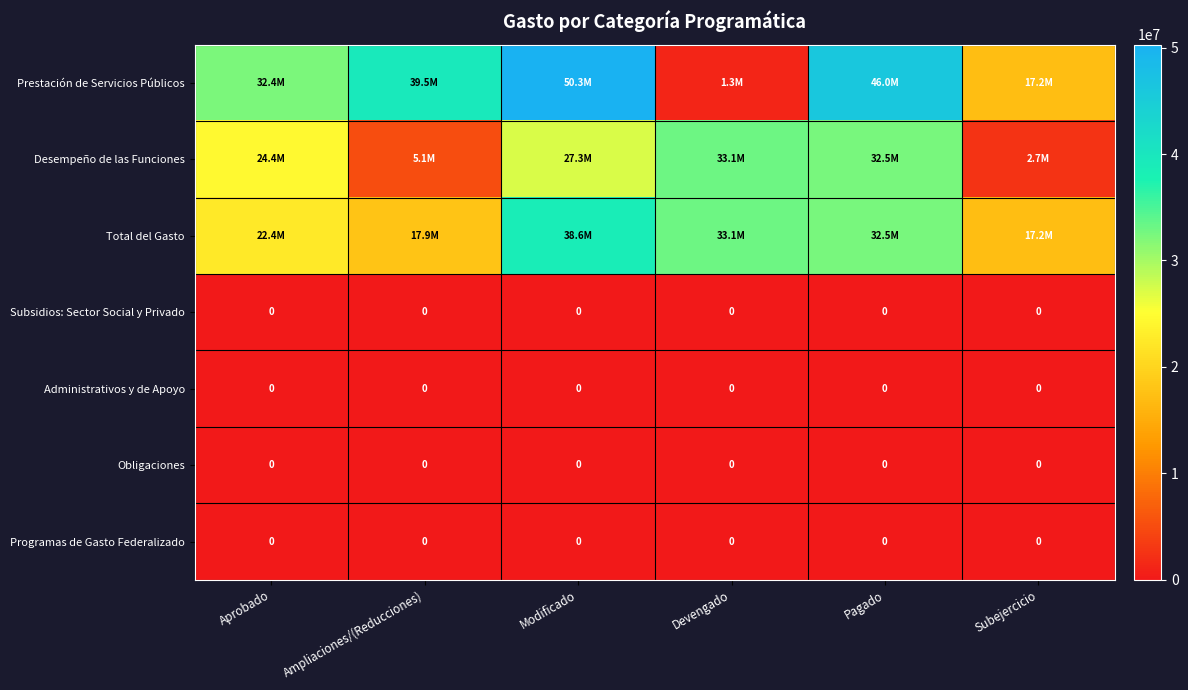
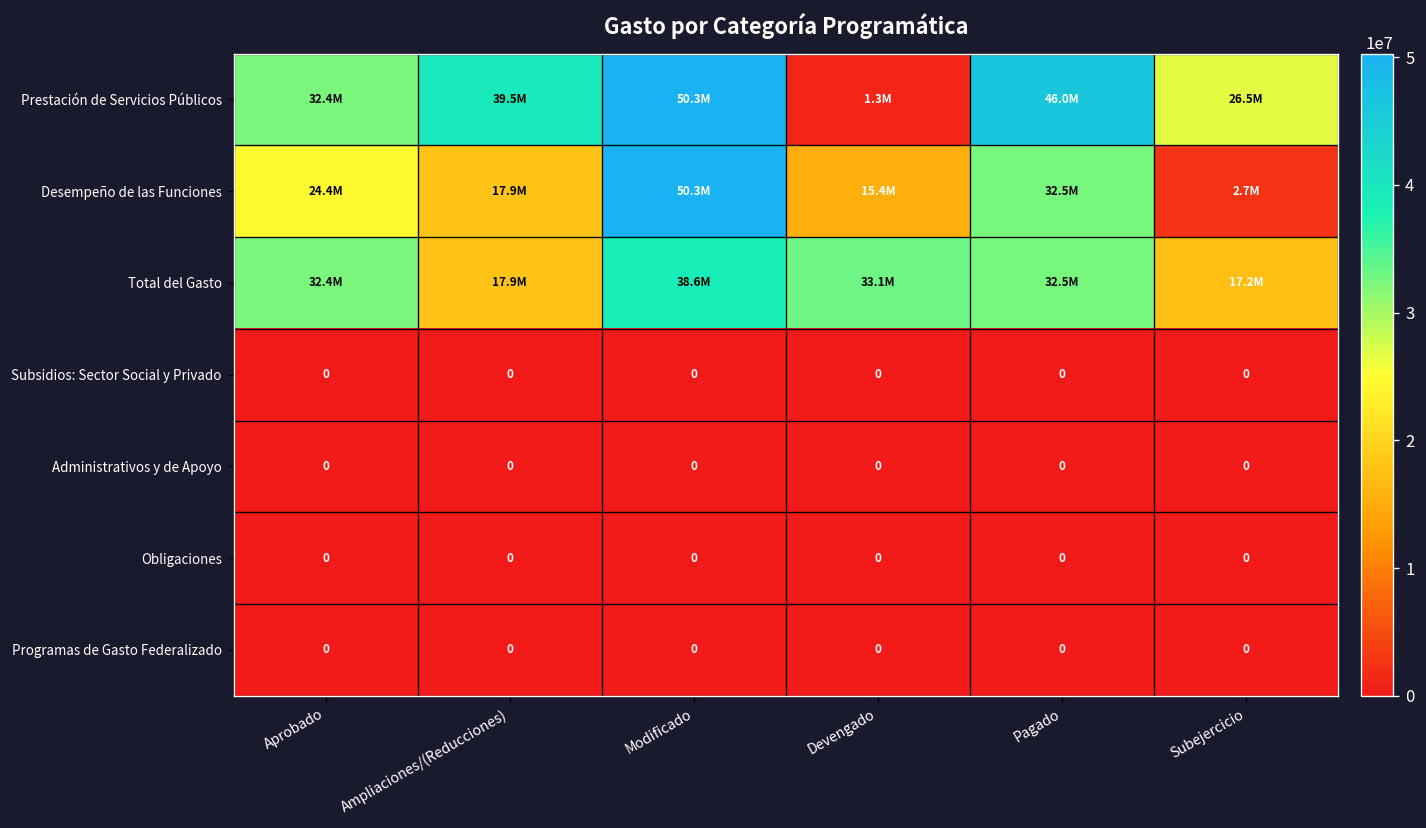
Prestación de Servicios Públicos, Subejercicio: 17.2M -> 26.5M
Desempeño de las Funciones, Ampliaciones/(Reducciones): 5.1M -> 17.9M
Desempeño de las Funciones, Modificado: 27.3M -> 50.3M
Desempeño de las Funciones, Devengado: 33.1M -> 15.4M
Total del Gasto, Aprobado: 22.4M -> 32.4M
